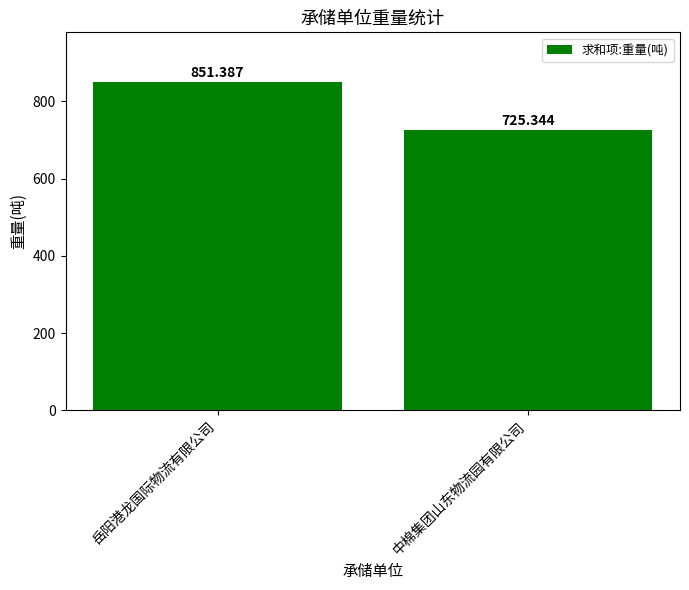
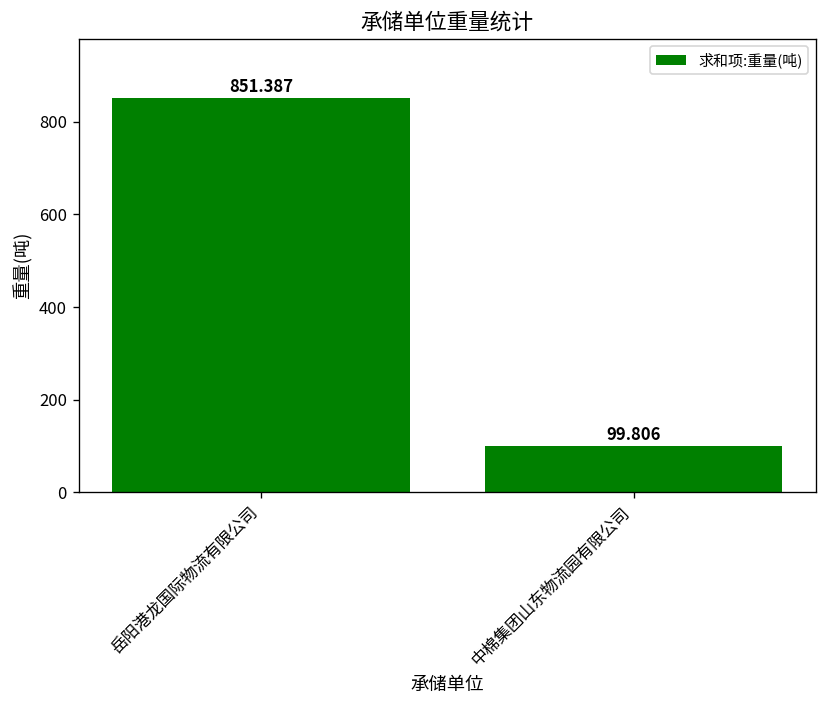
中棉集团山东物流园有限公司: 725.344 -> 99.806
